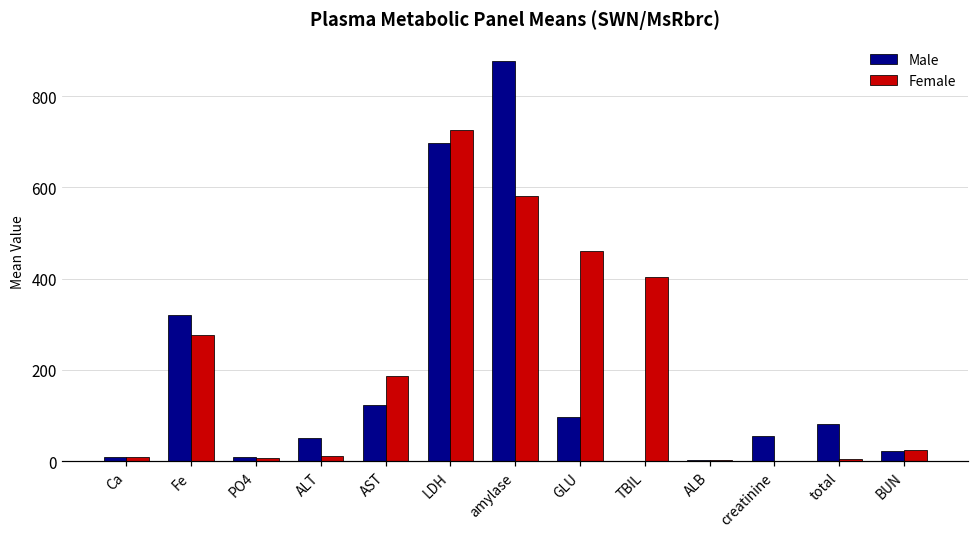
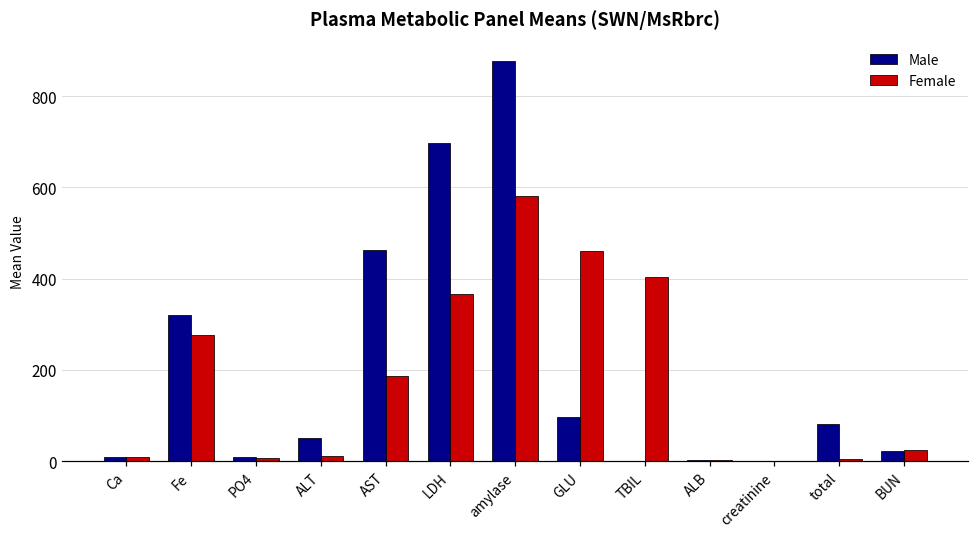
Male, AST: 120 -> 460
Female, LDH: 730 -> 370
Male, creatinine: 60 -> 0
